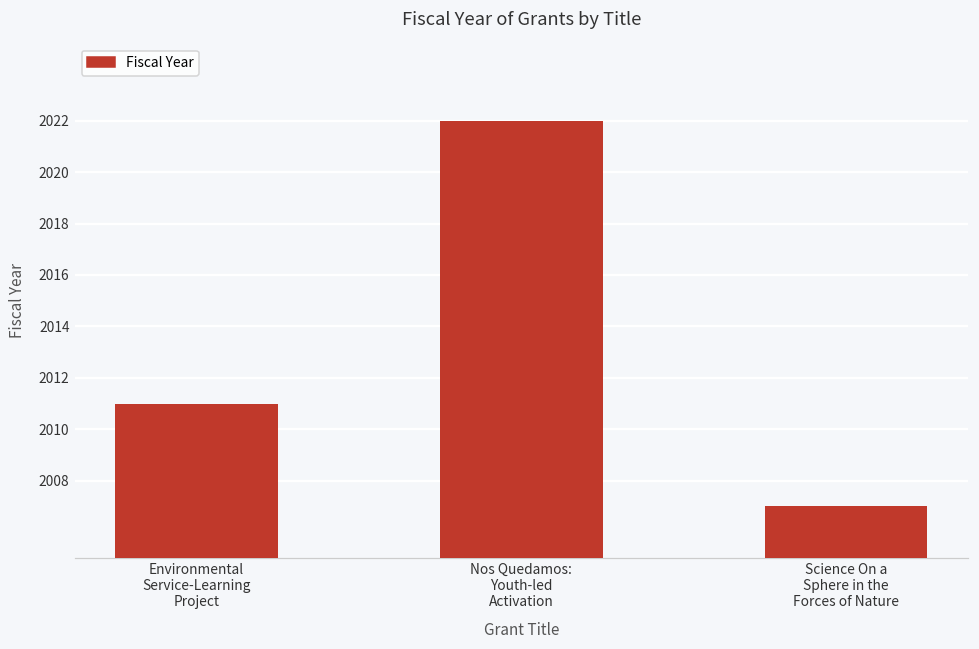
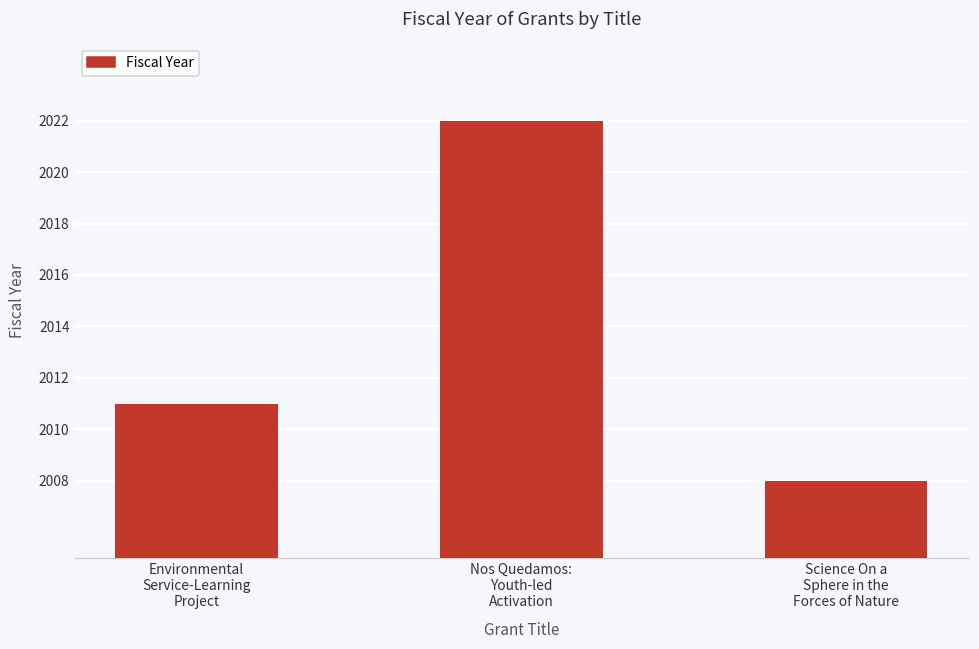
Science On a Sphere in the Forces of Nature: 2007 -> 2008
